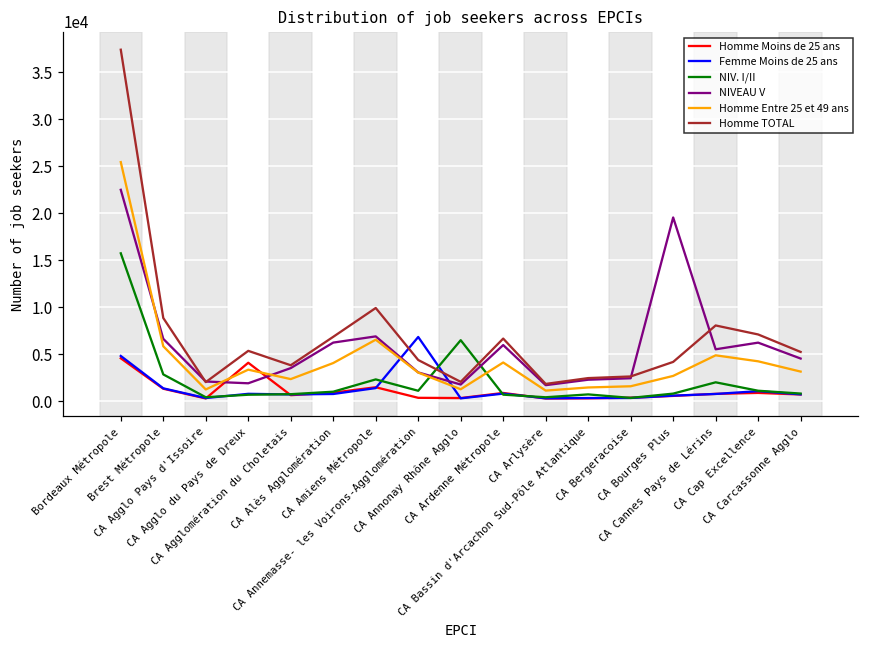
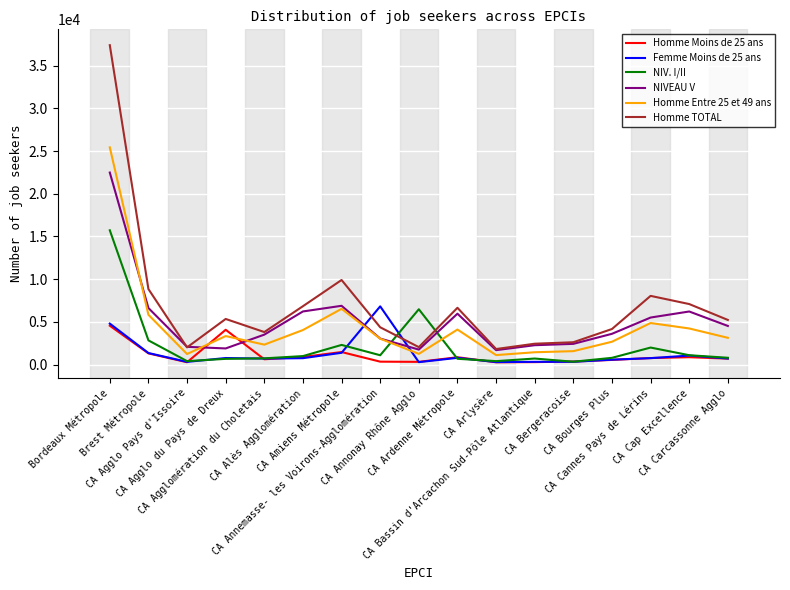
NIVEAU V, CA Bourges Plus: 20000 -> 4000
